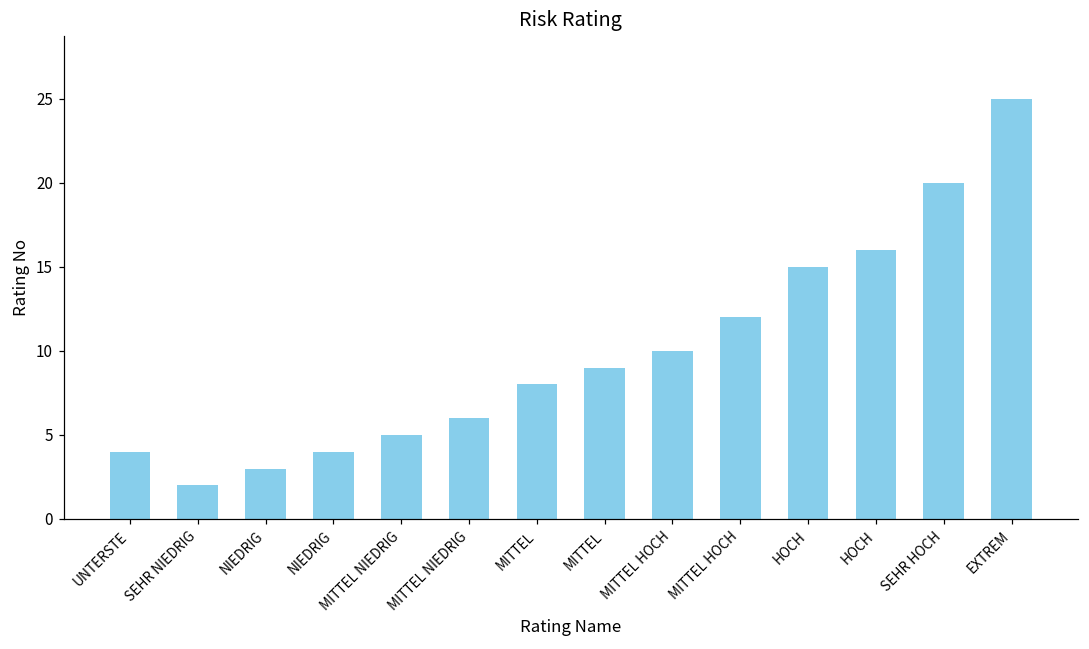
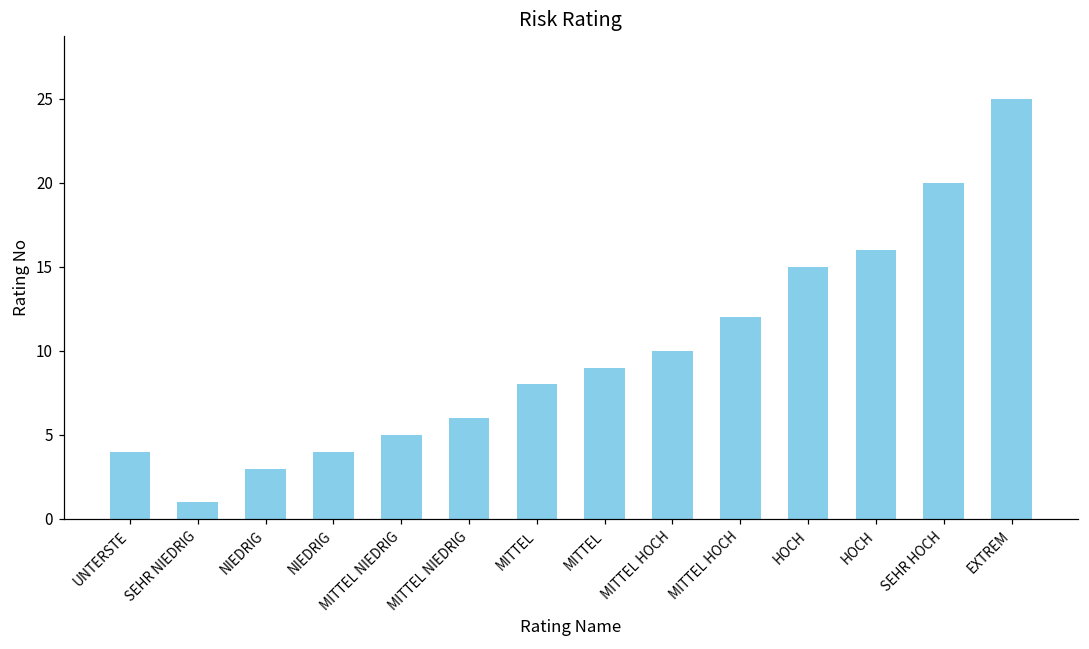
SEHR NIEDRIG: 2 -> 1
